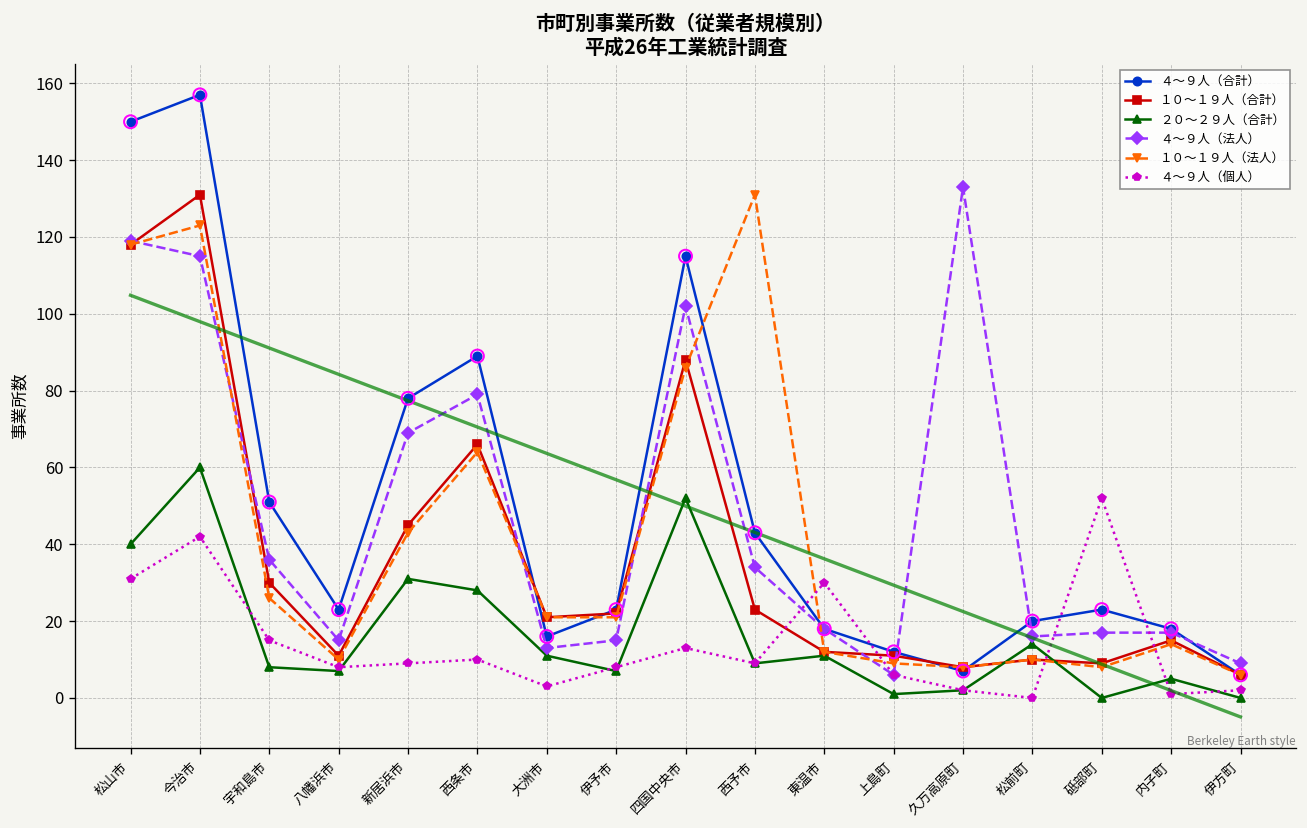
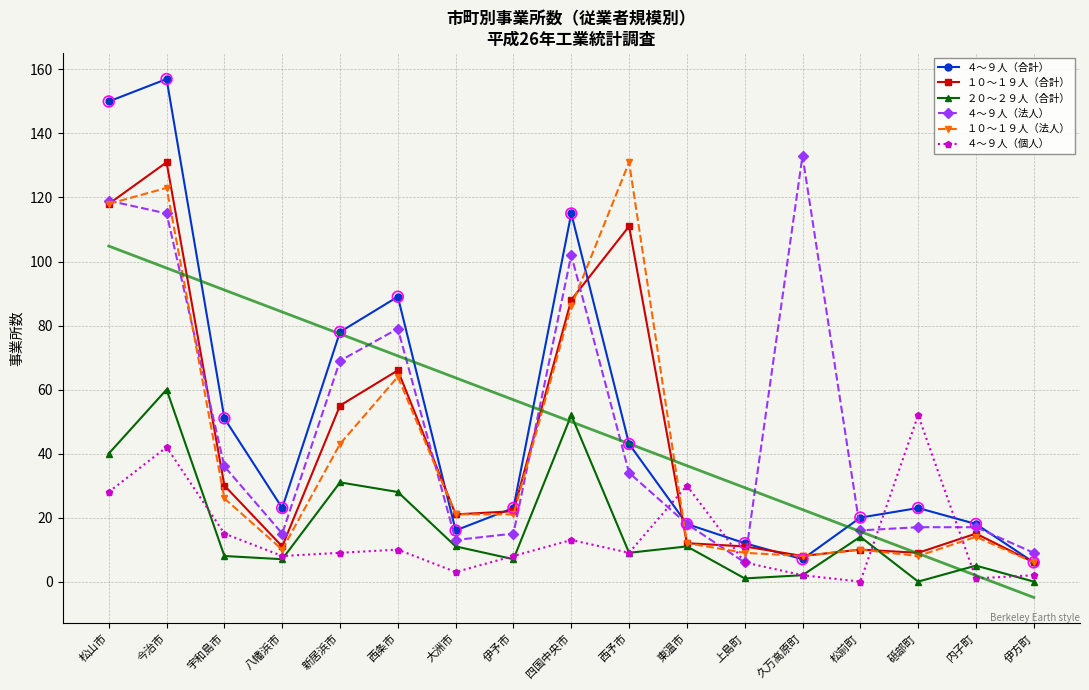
４～９人（個人）, 松山市: 31 -> 28
１０～１９人（合計）, 新居浜市: 45 -> 55
１０～１９人（合計）, 西予市: 23 -> 111
